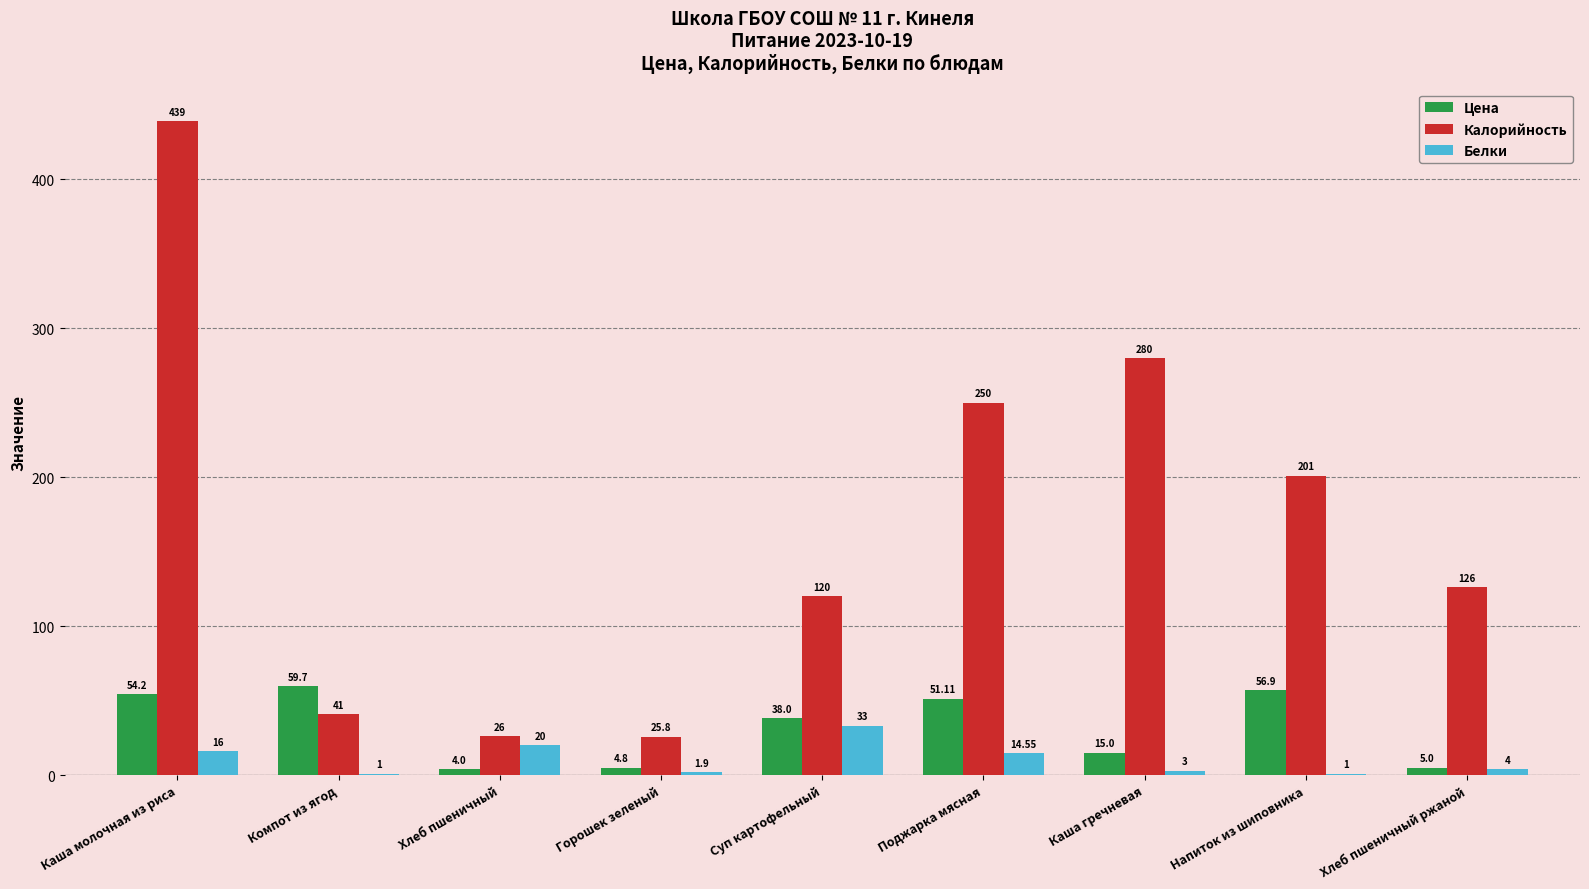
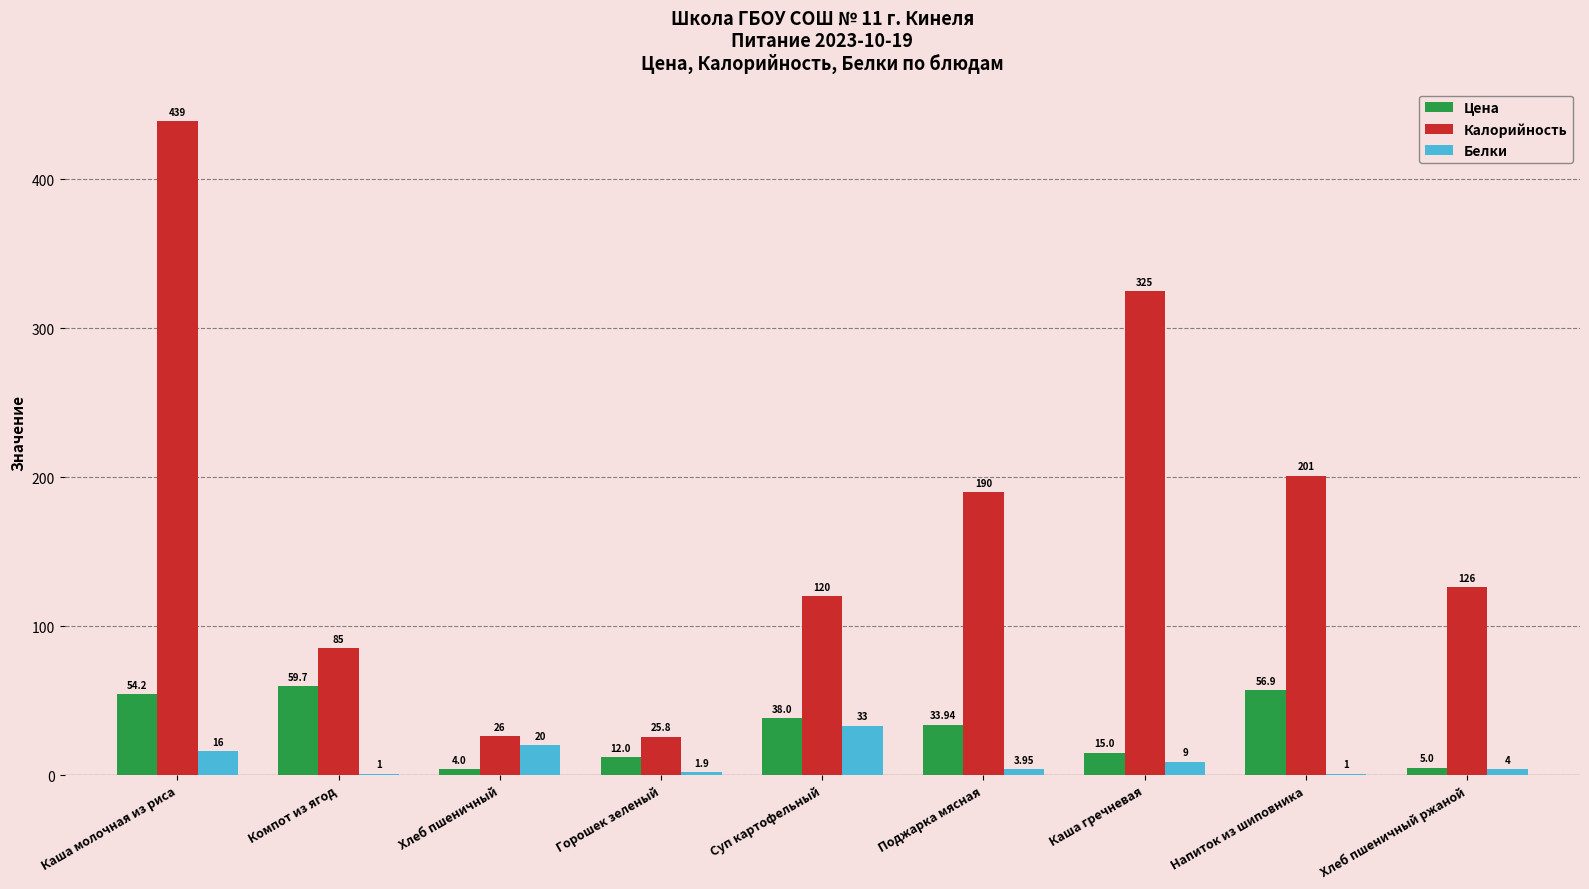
Калорийность, Компот из ягод: 41 -> 85
Цена, Горошек зеленый: 4.8 -> 12.0
Цена, Поджарка мясная: 51.11 -> 33.94
Калорийность, Поджарка мясная: 250 -> 190
Белки, Поджарка мясная: 14.55 -> 3.95
Калорийность, Каша гречневая: 280 -> 325
Белки, Каша гречневая: 3 -> 9
